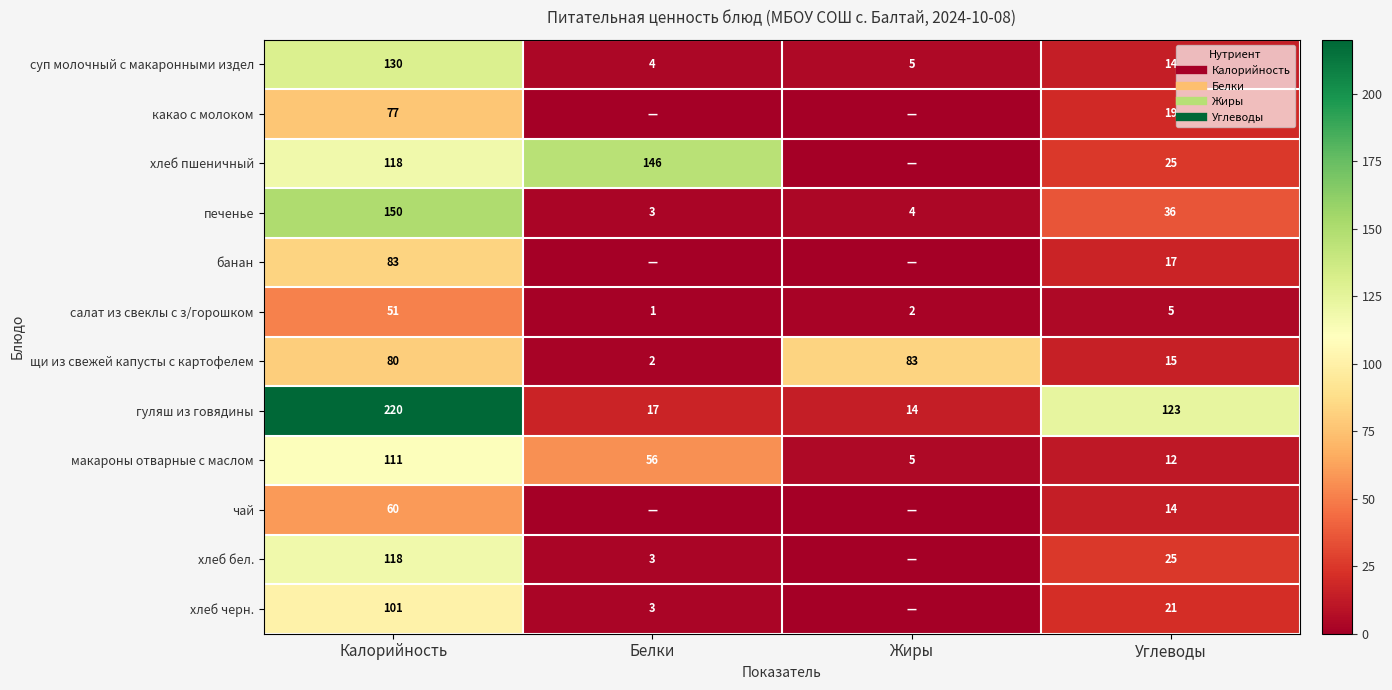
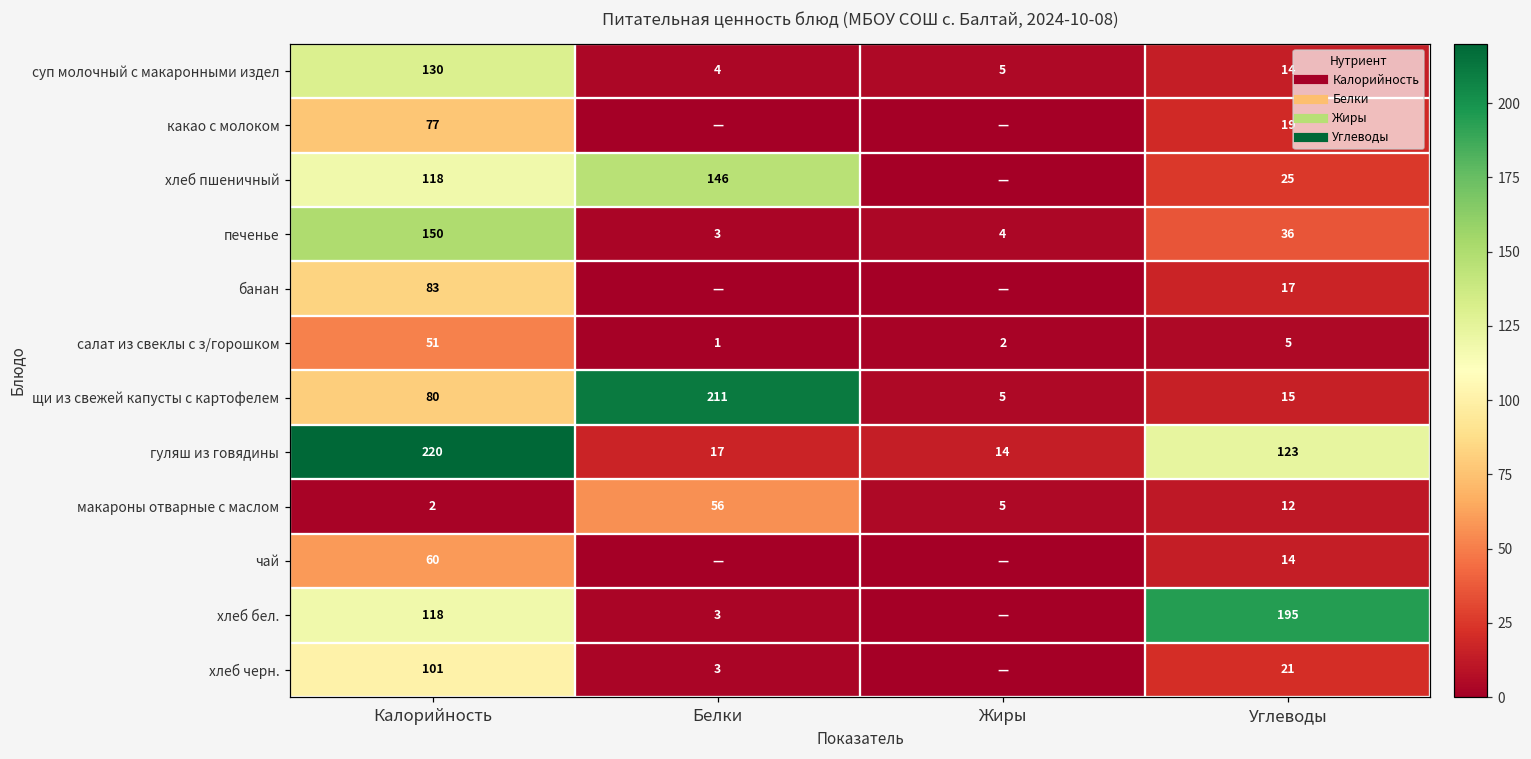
щи из свежей капусты с картофелем, Белки: 2 -> 211
щи из свежей капусты с картофелем, Жиры: 83 -> 5
макароны отварные с маслом, Калорийность: 111 -> 2
хлеб бел., Углеводы: 25 -> 195
